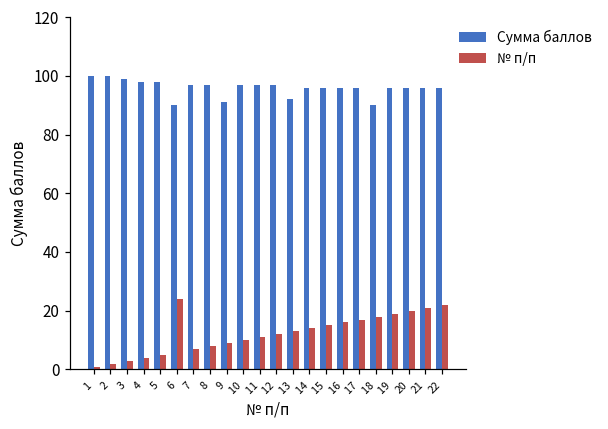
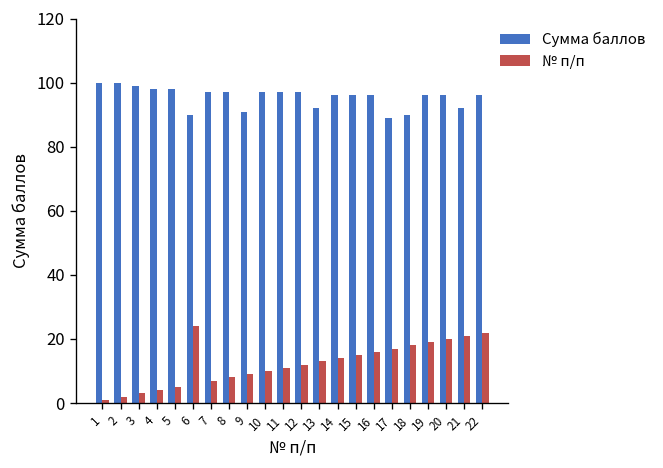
Сумма баллов, 17: 96 -> 89
Сумма баллов, 21: 96 -> 92
